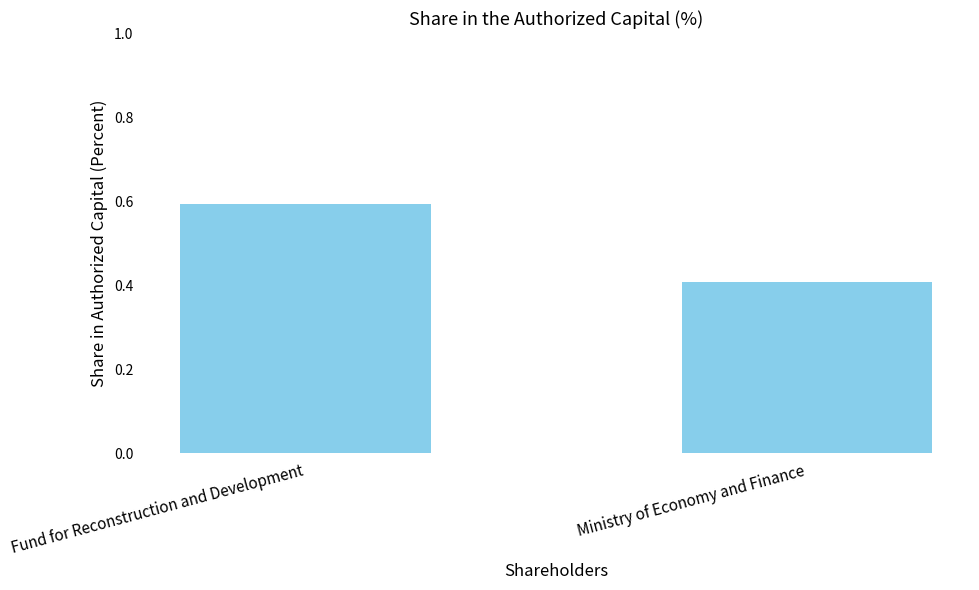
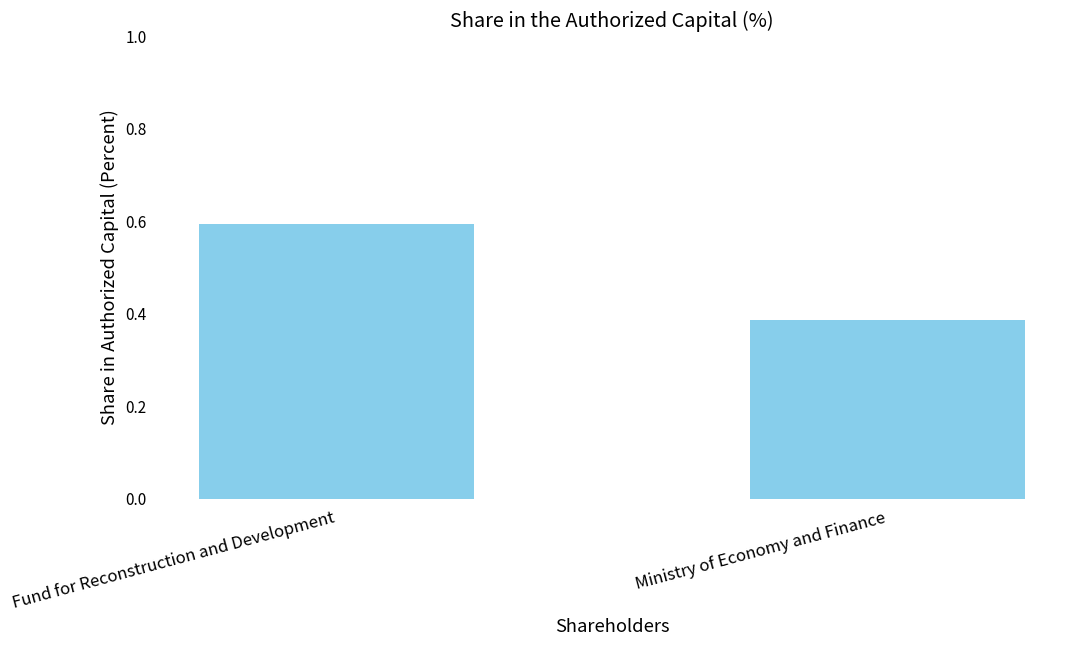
Ministry of Economy and Finance: 0.41 -> 0.39
